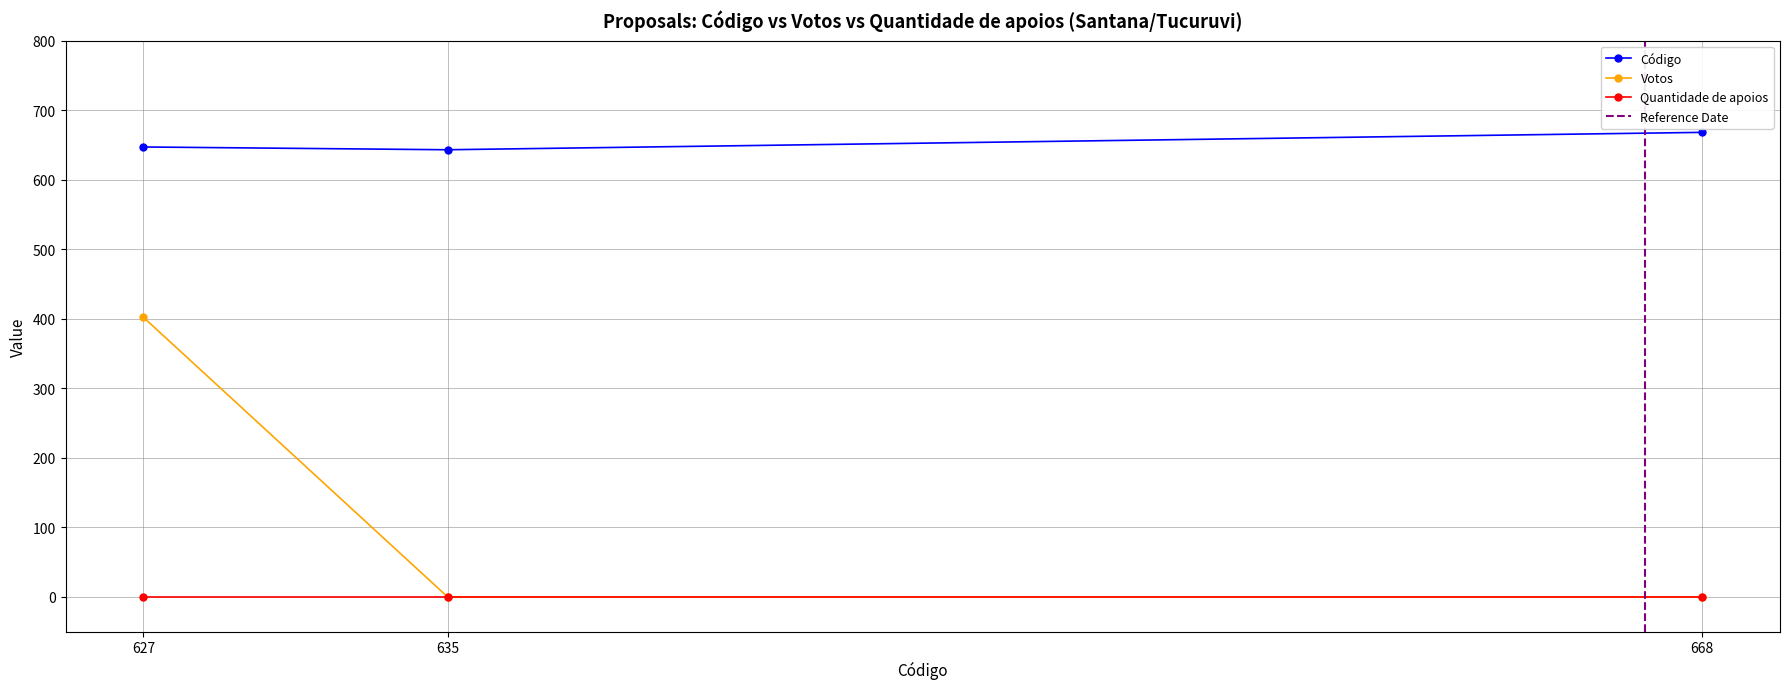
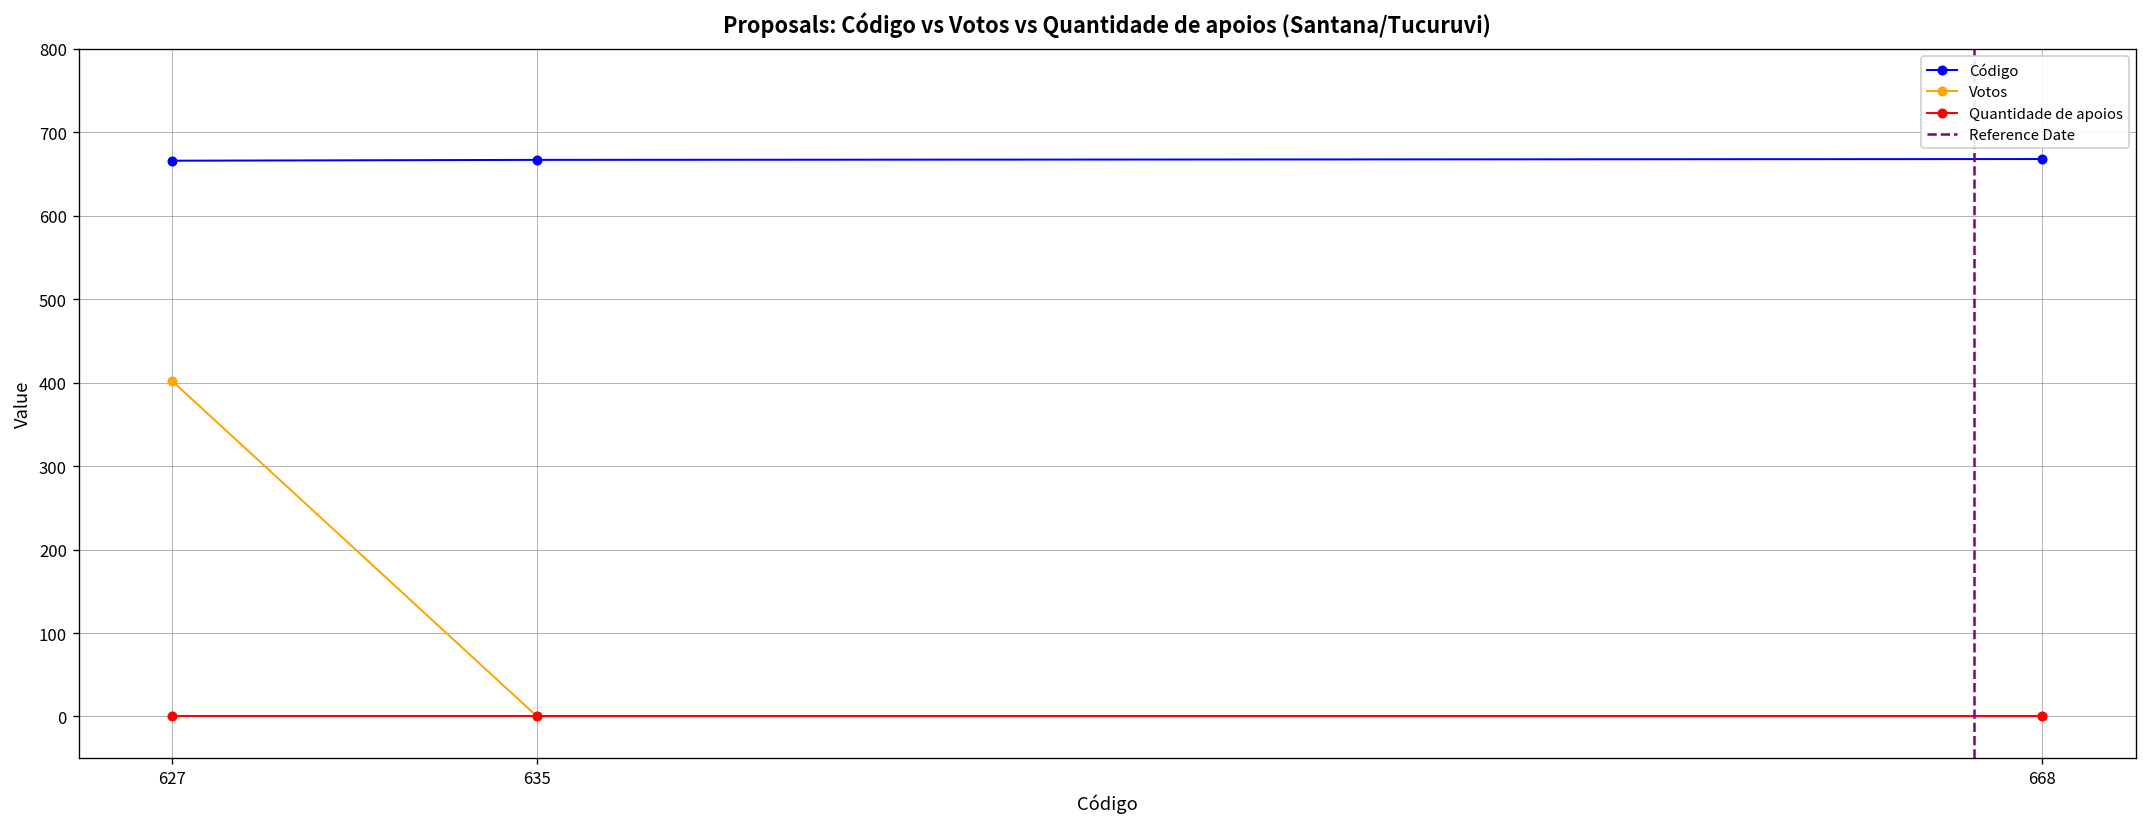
Código, 627: 650 -> 670
Código, 635: 640 -> 670
